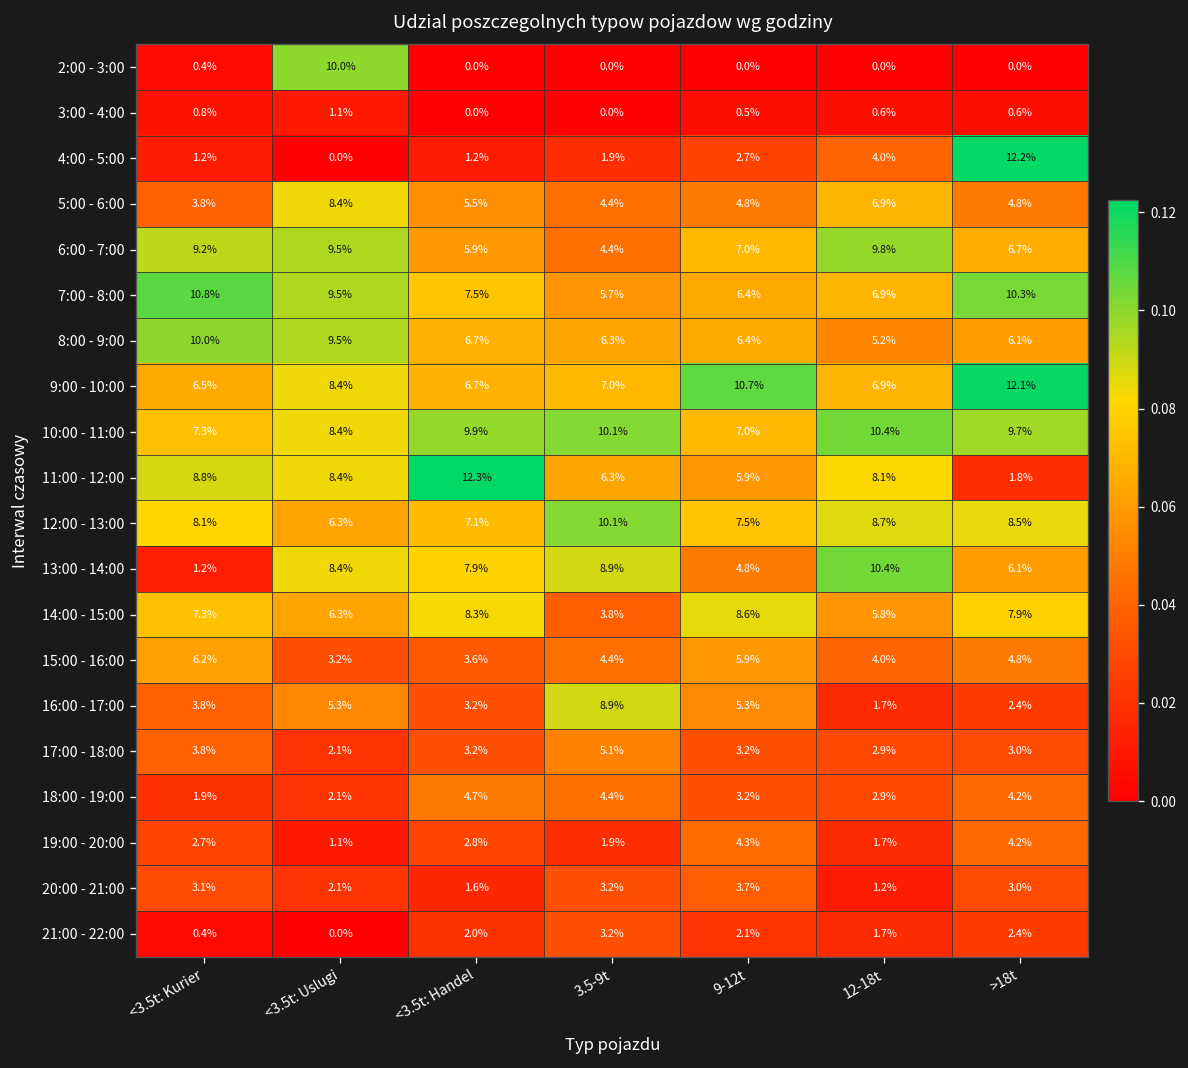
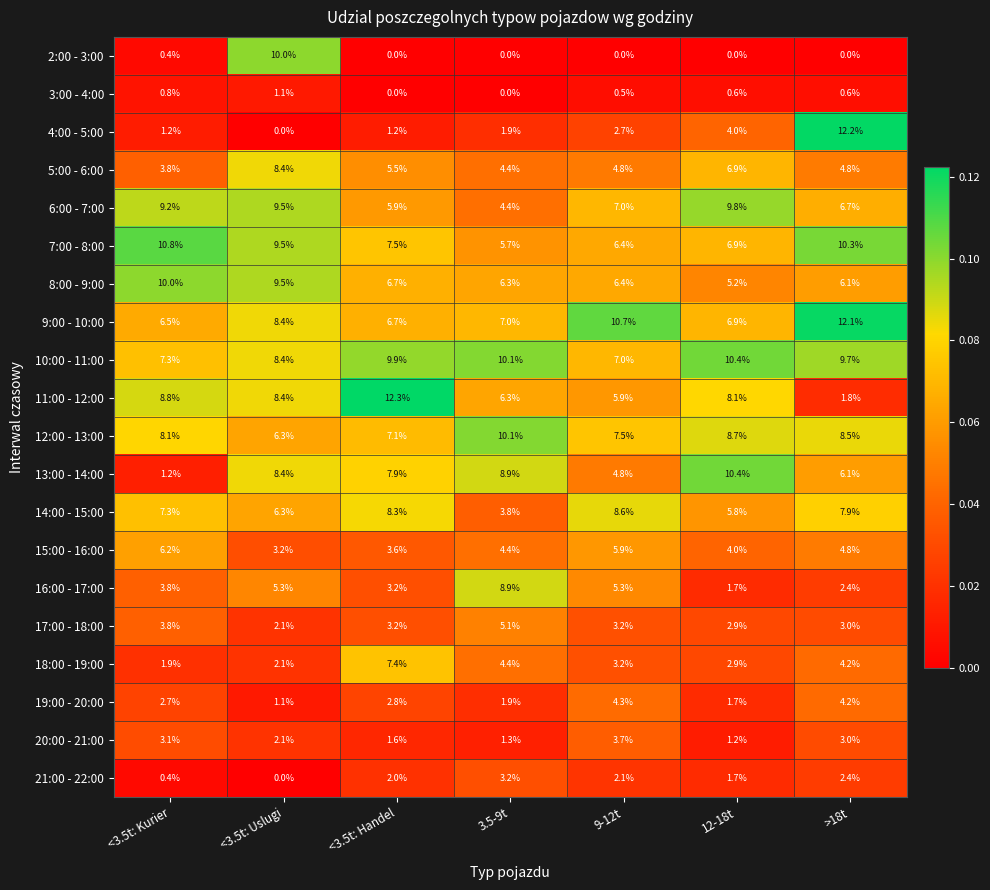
18:00 - 19:00, <3.5t: Handel: 4.7% -> 7.4%
20:00 - 21:00, 3.5-9t: 3.2% -> 1.3%
